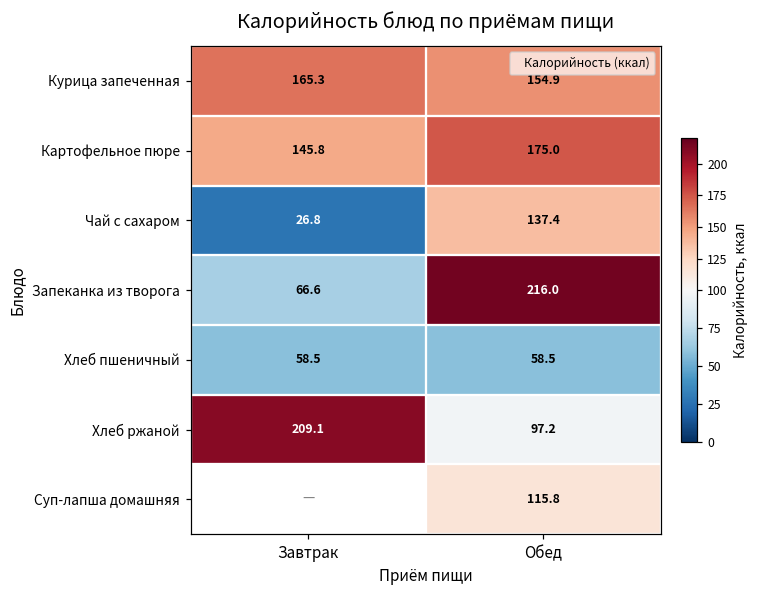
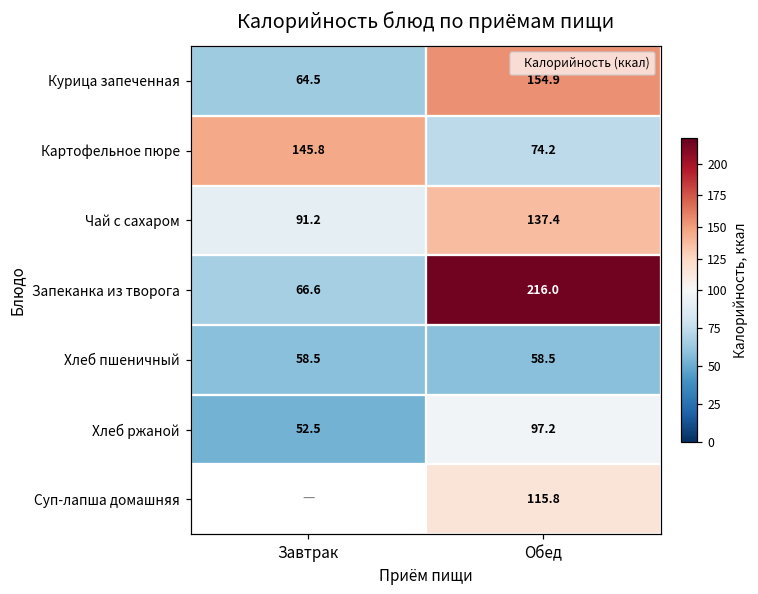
Курица запеченная, Завтрак: 165.3 -> 64.5
Картофельное пюре, Обед: 175.0 -> 74.2
Чай с сахаром, Завтрак: 26.8 -> 91.2
Хлеб ржаной, Завтрак: 209.1 -> 52.5
